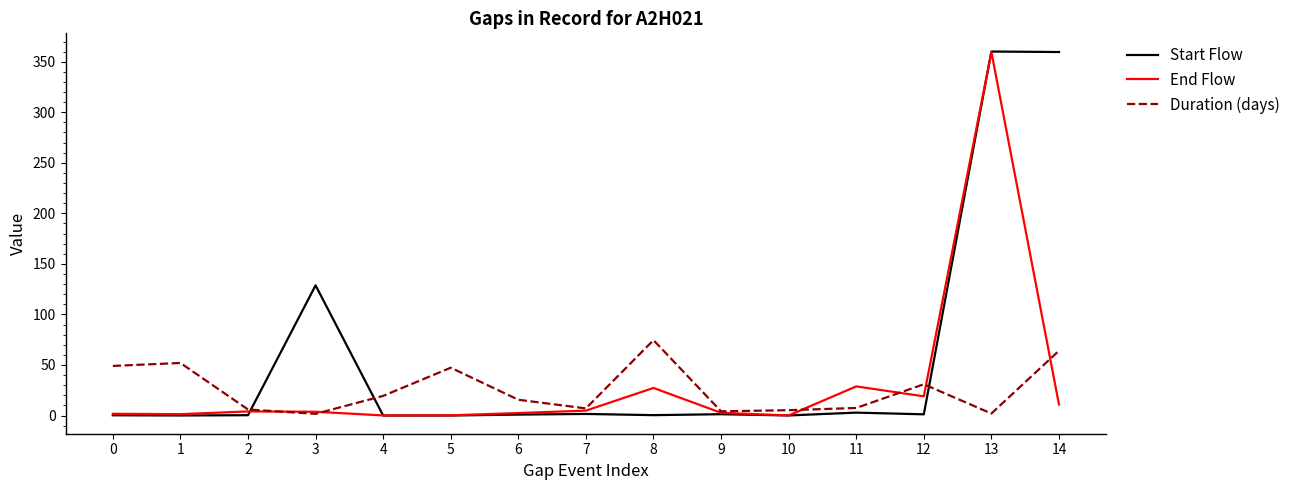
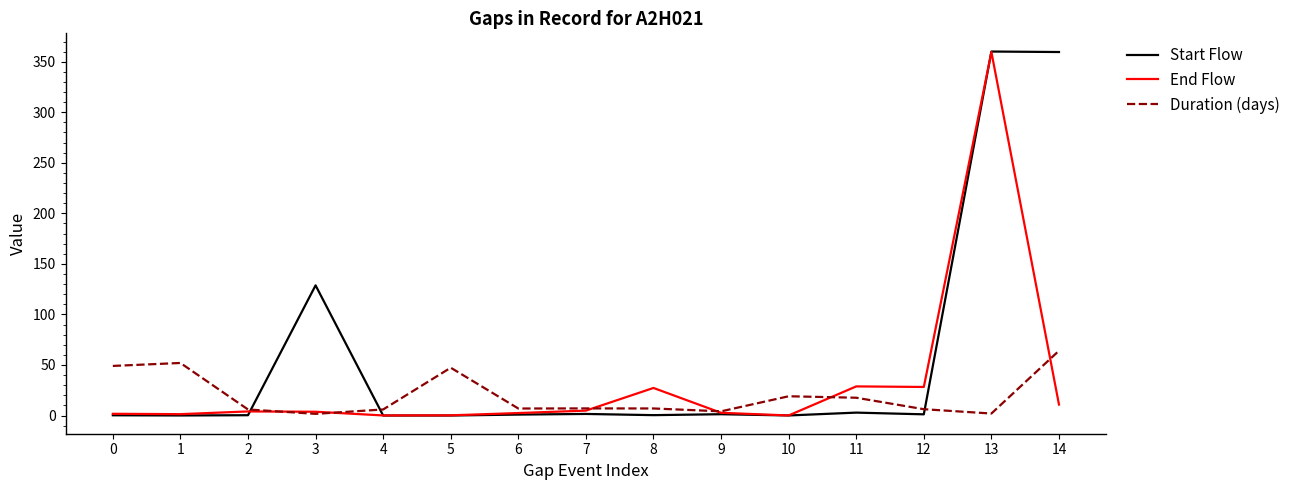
Duration (days), 4: 19 -> 6
Duration (days), 6: 16 -> 7
Duration (days), 8: 75 -> 7
Duration (days), 10: 5 -> 19
Duration (days), 11: 7 -> 18
End Flow, 12: 19 -> 28
Duration (days), 12: 31 -> 6
